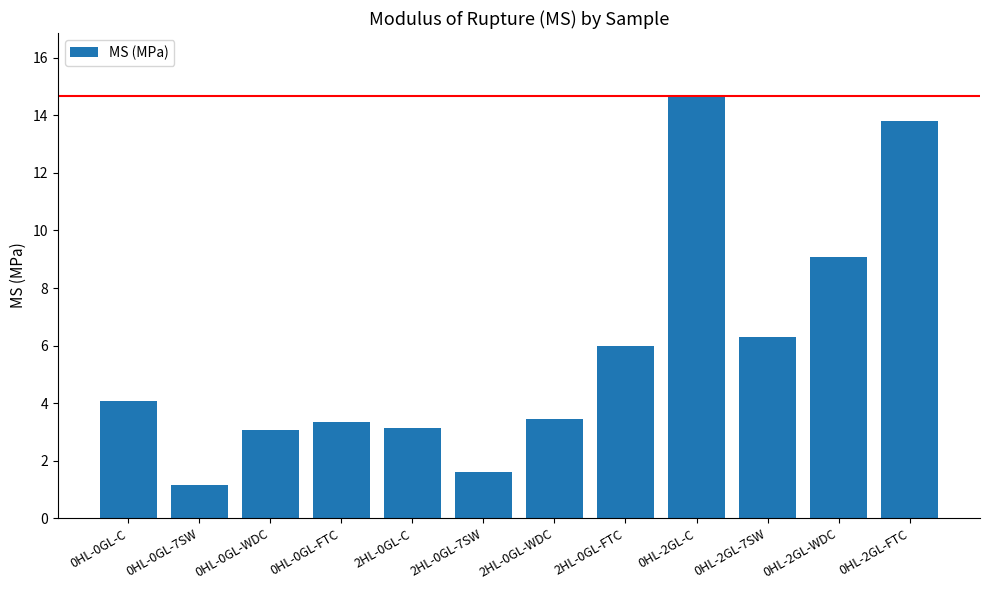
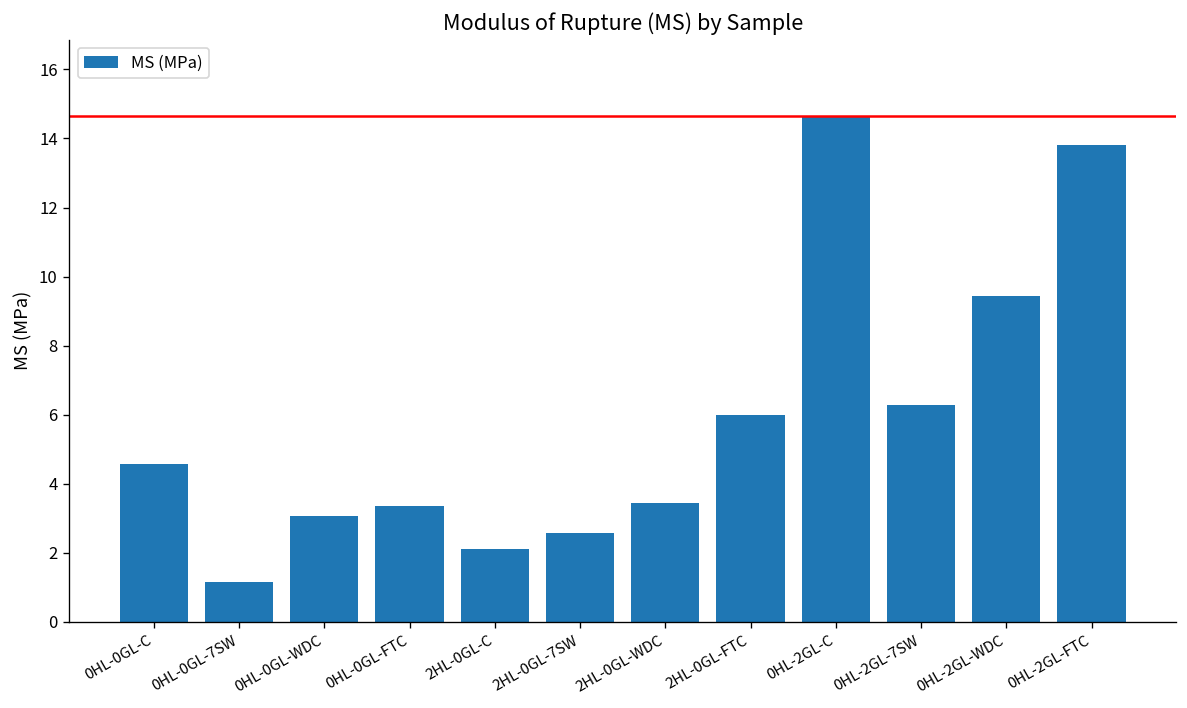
0HL-0GL-C: 4.1 -> 4.6
2HL-0GL-C: 3.1 -> 2.1
2HL-0GL-7SW: 1.6 -> 2.6
0HL-2GL-WDC: 9.1 -> 9.4
